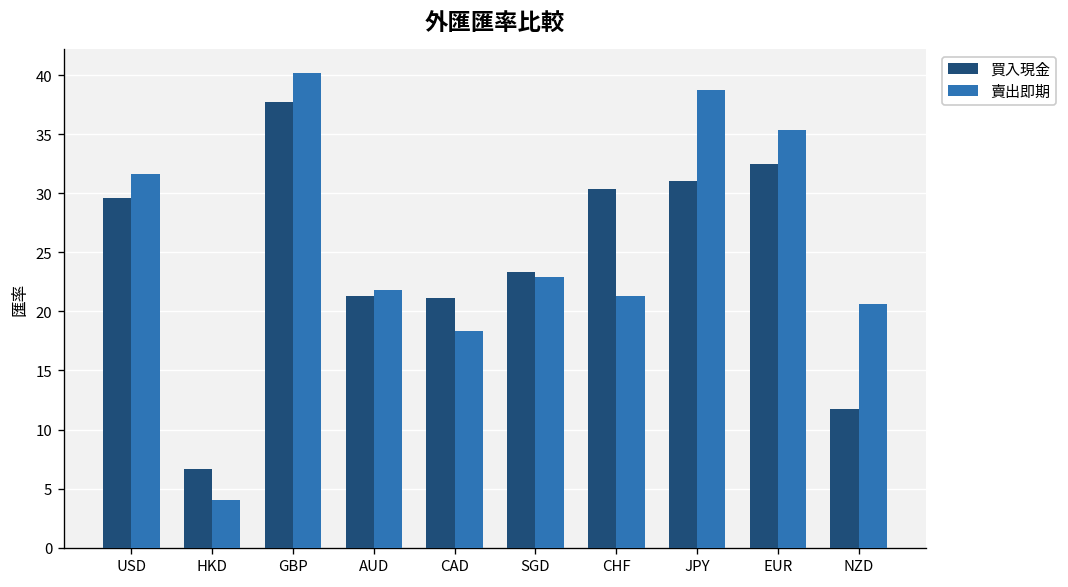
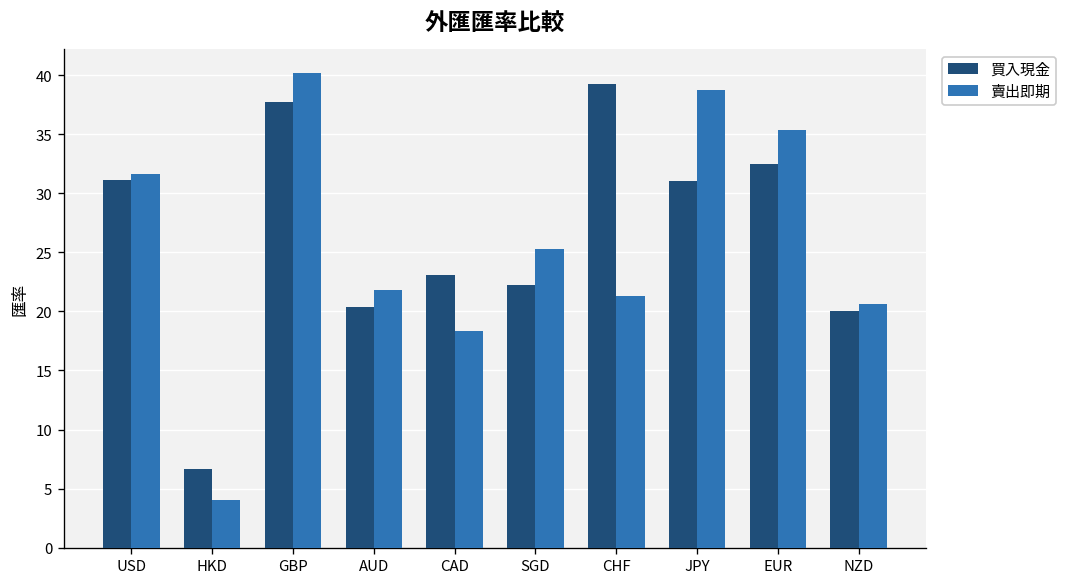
買入現金, USD: 30 -> 31
買入現金, AUD: 21 -> 20
買入現金, CAD: 21 -> 23
買入現金, SGD: 23 -> 22
賣出即期, SGD: 23 -> 25
買入現金, CHF: 30 -> 39
買入現金, NZD: 12 -> 20
